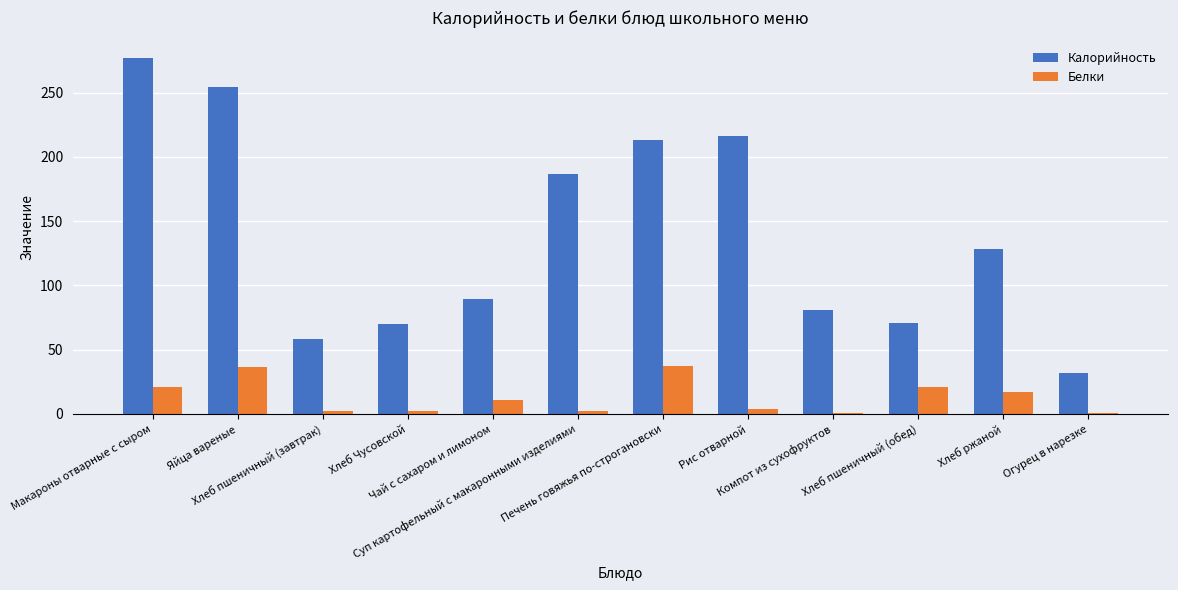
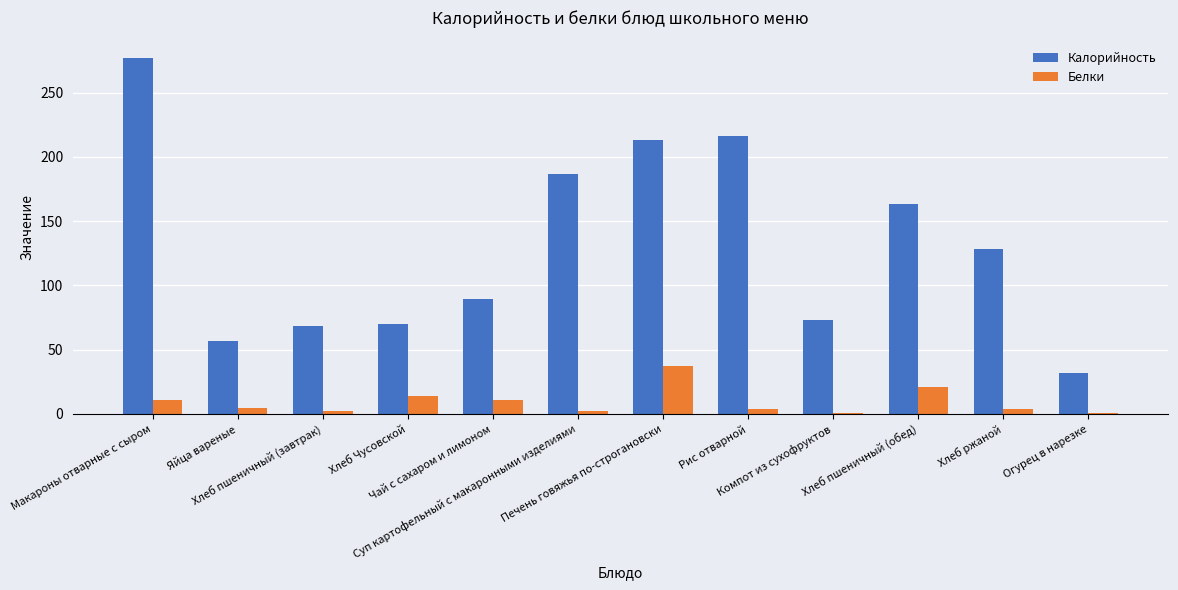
Белки, Макароны отварные с сыром: 21 -> 11
Калорийность, Яйца вареные: 255 -> 57
Белки, Яйца вареные: 36 -> 5
Калорийность, Хлеб пшеничный (завтрак): 59 -> 68
Белки, Хлеб Чусовской: 2 -> 14
Калорийность, Компот из сухофруктов: 81 -> 73
Калорийность, Хлеб пшеничный (обед): 71 -> 164
Белки, Хлеб ржаной: 17 -> 4
